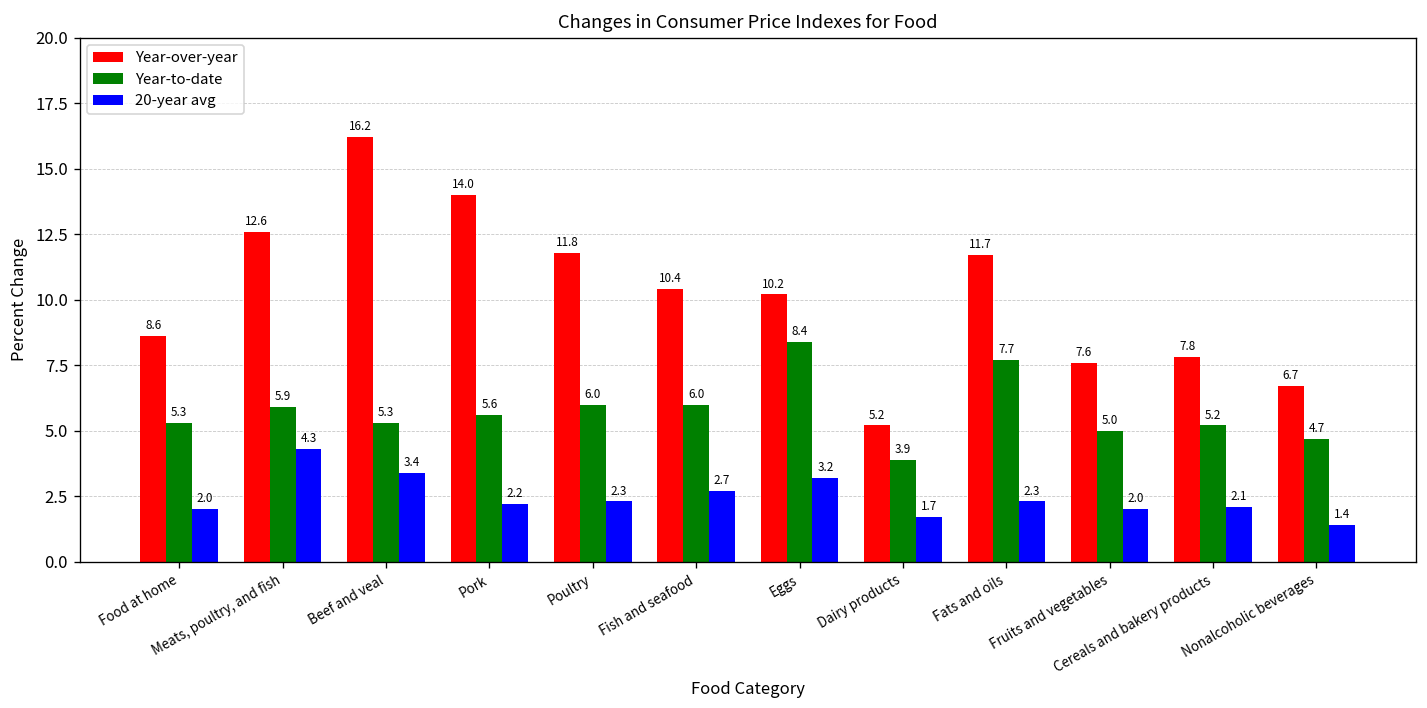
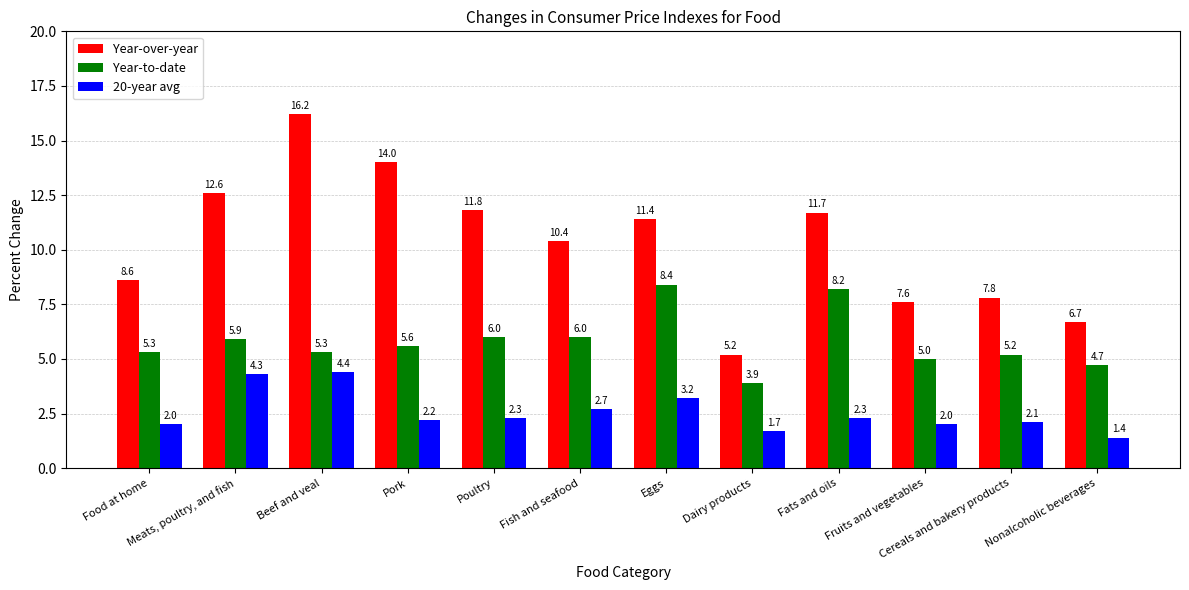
20-year avg, Beef and veal: 3.4 -> 4.4
Year-over-year, Eggs: 10.2 -> 11.4
Year-to-date, Fats and oils: 7.7 -> 8.2
